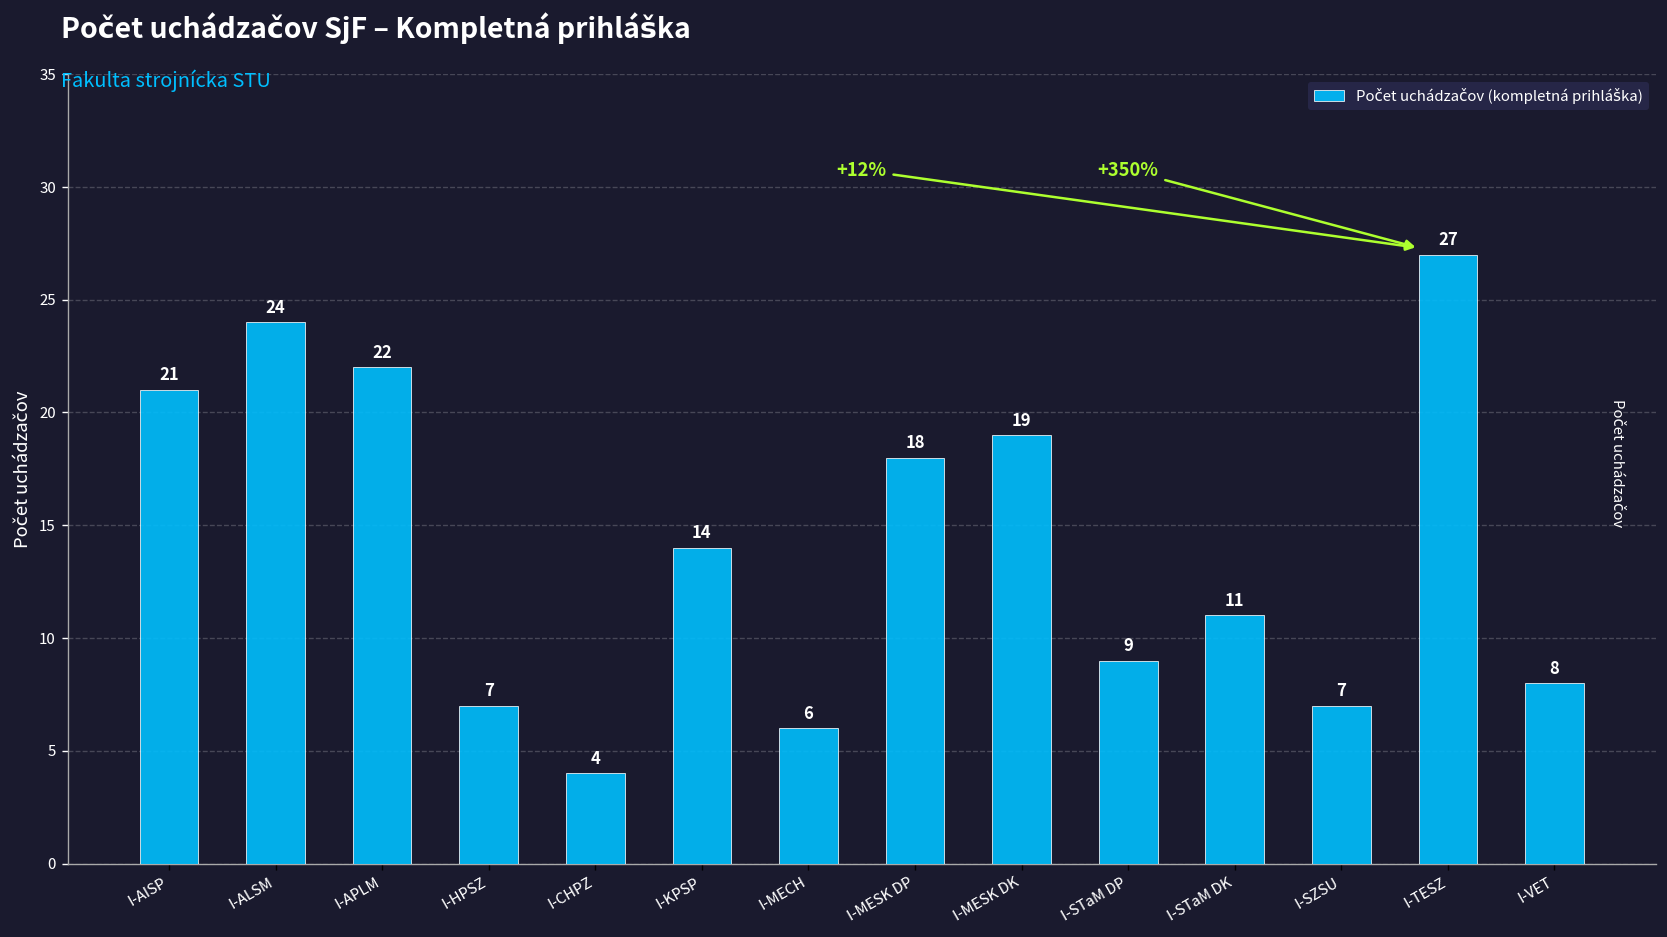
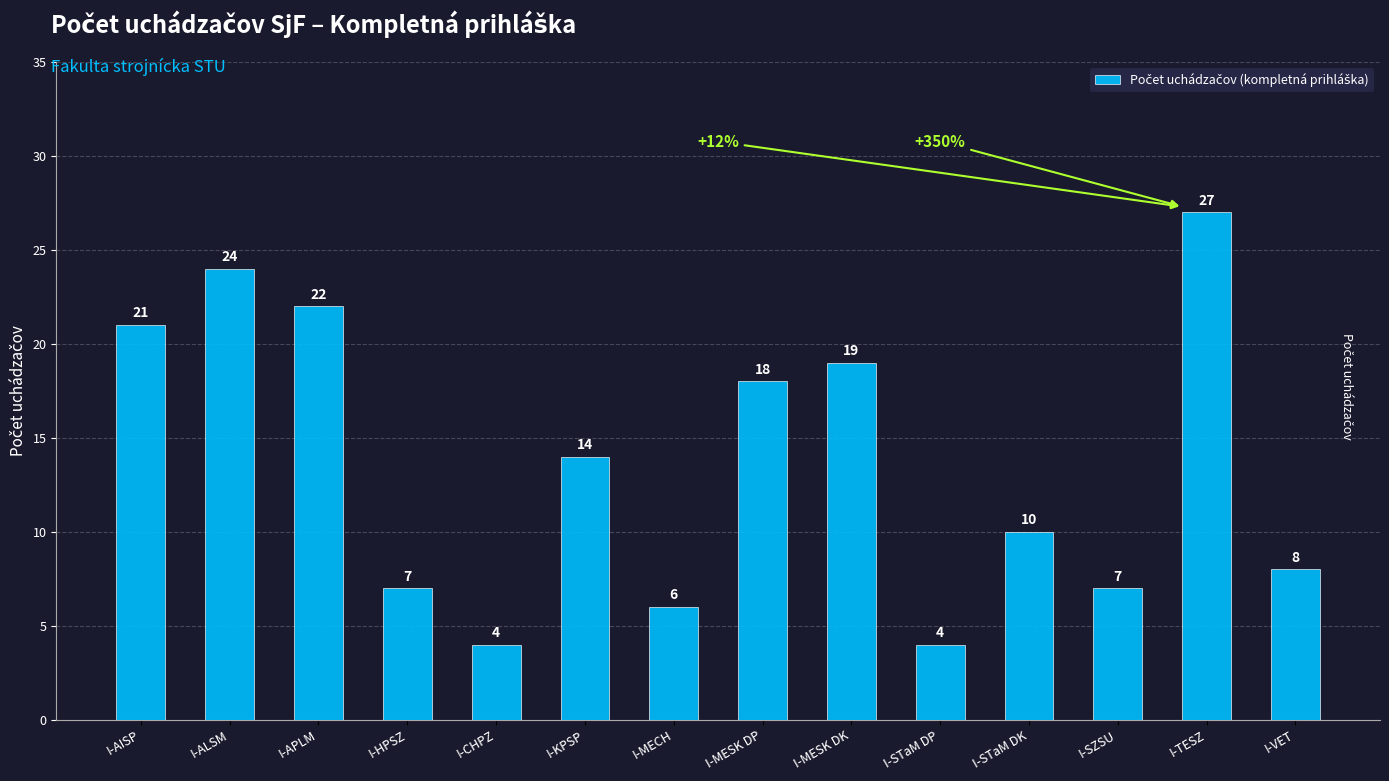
I-STaM DP: 9 -> 4
I-STaM DK: 11 -> 10
